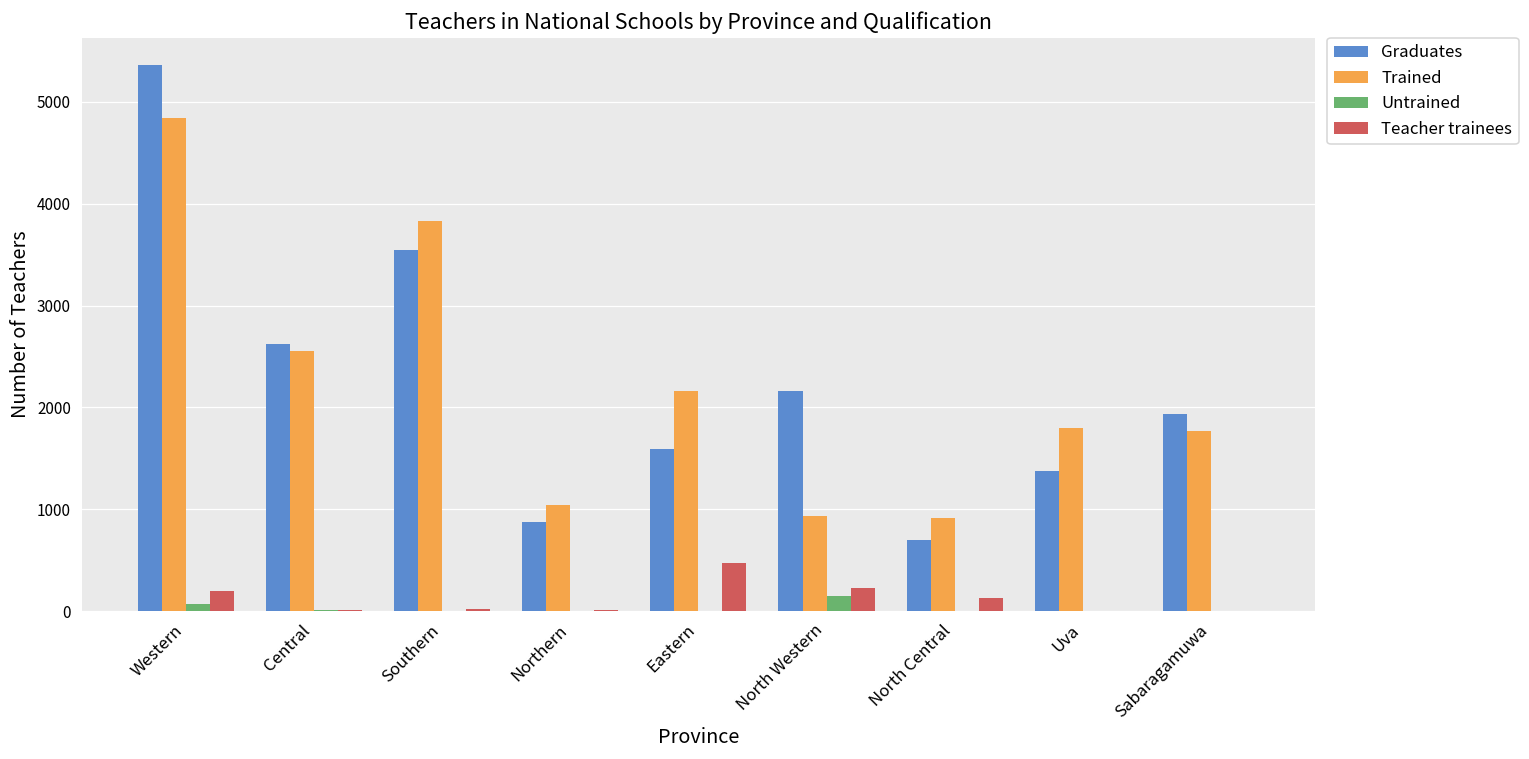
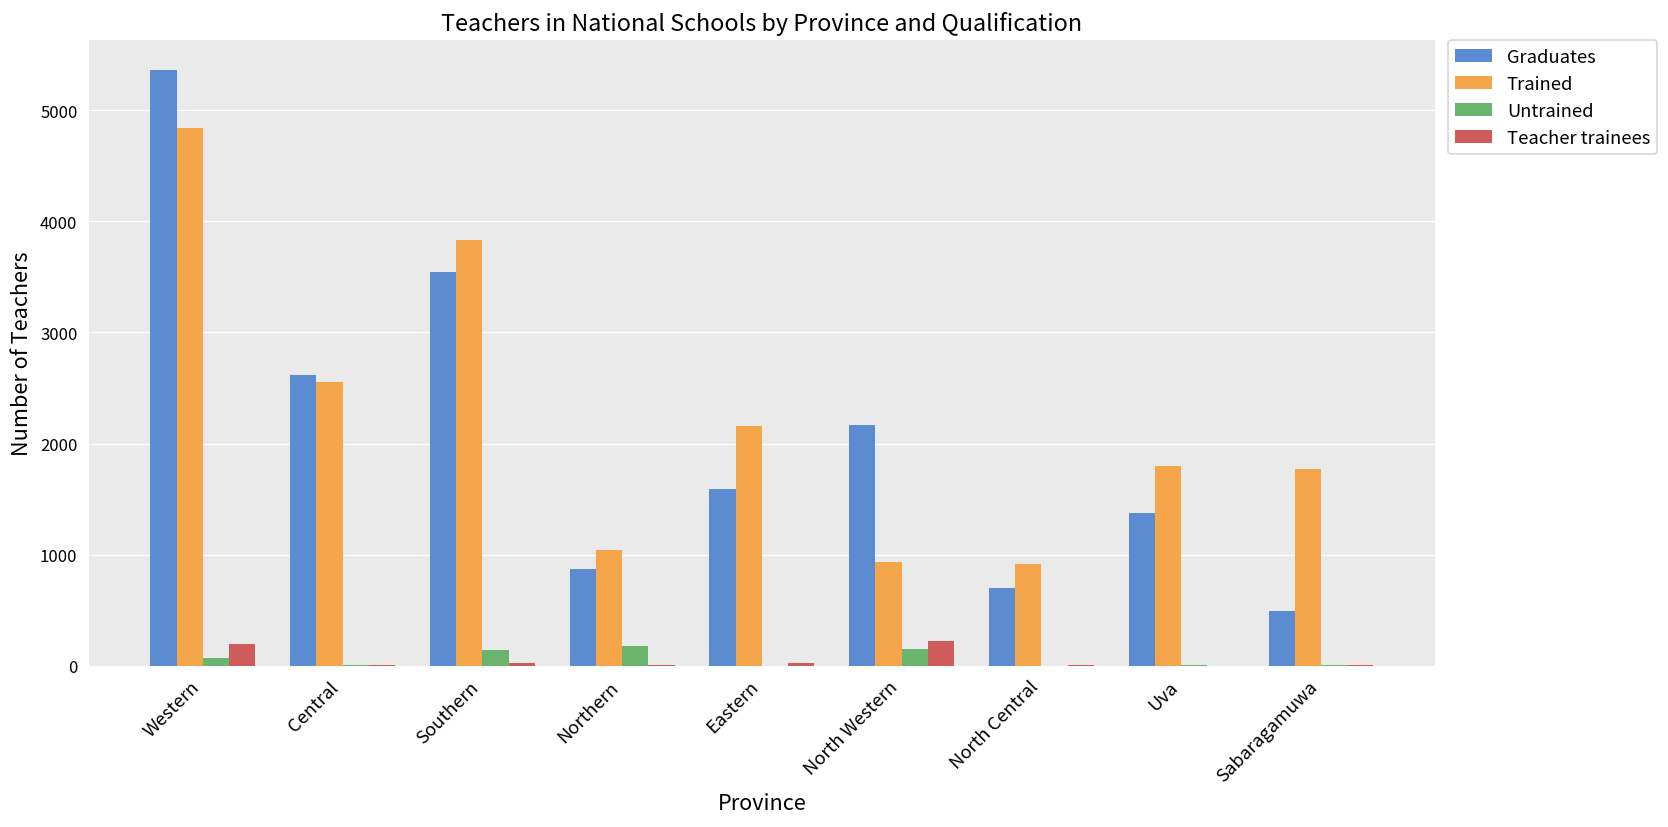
Untrained, Southern: 0 -> 100
Untrained, Northern: 0 -> 200
Teacher trainees, Eastern: 500 -> 0
Teacher trainees, North Central: 100 -> 0
Graduates, Sabaragamuwa: 1900 -> 500
